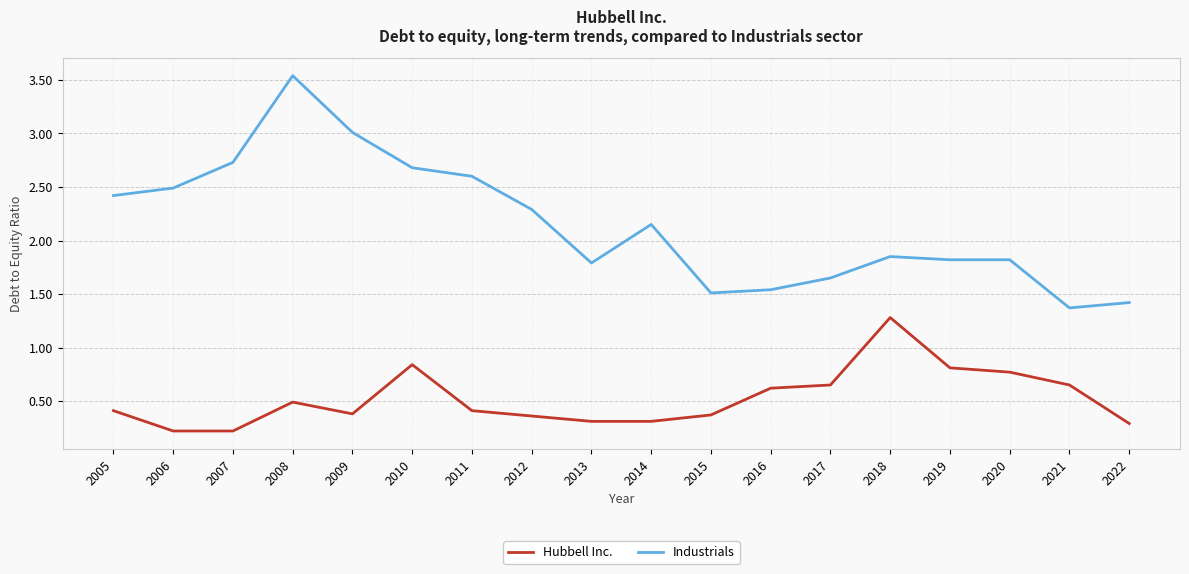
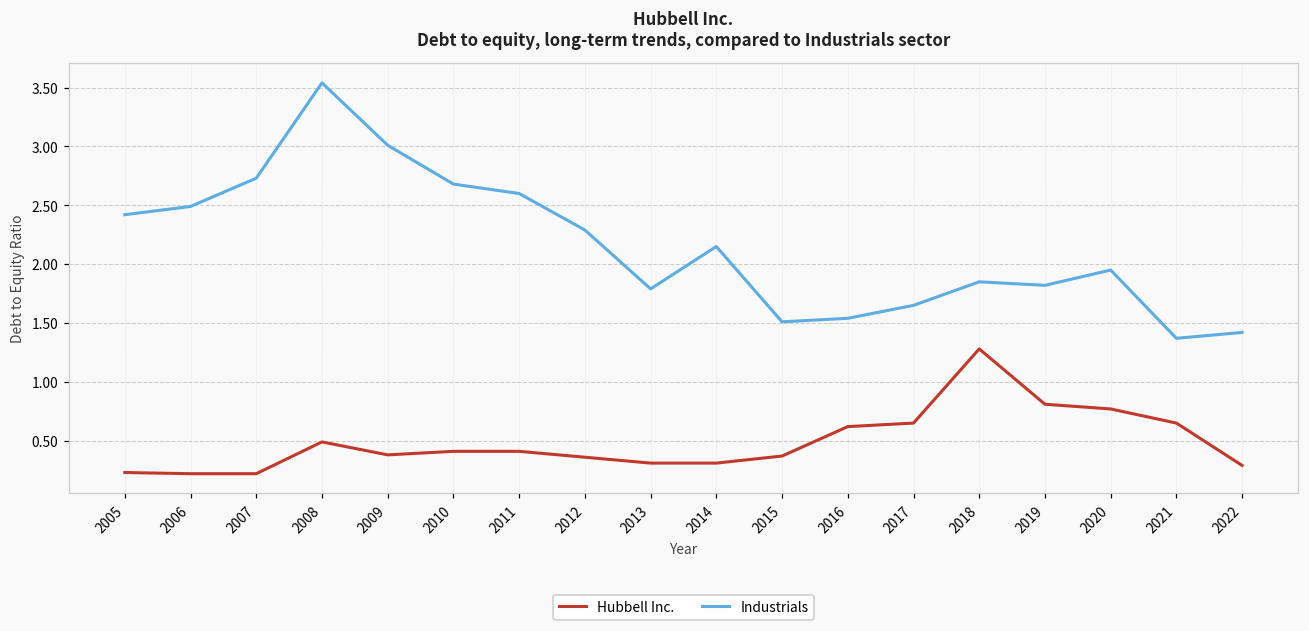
Hubbell Inc., 2005: 0.41 -> 0.23
Hubbell Inc., 2010: 0.84 -> 0.41
Industrials, 2020: 1.82 -> 1.95
